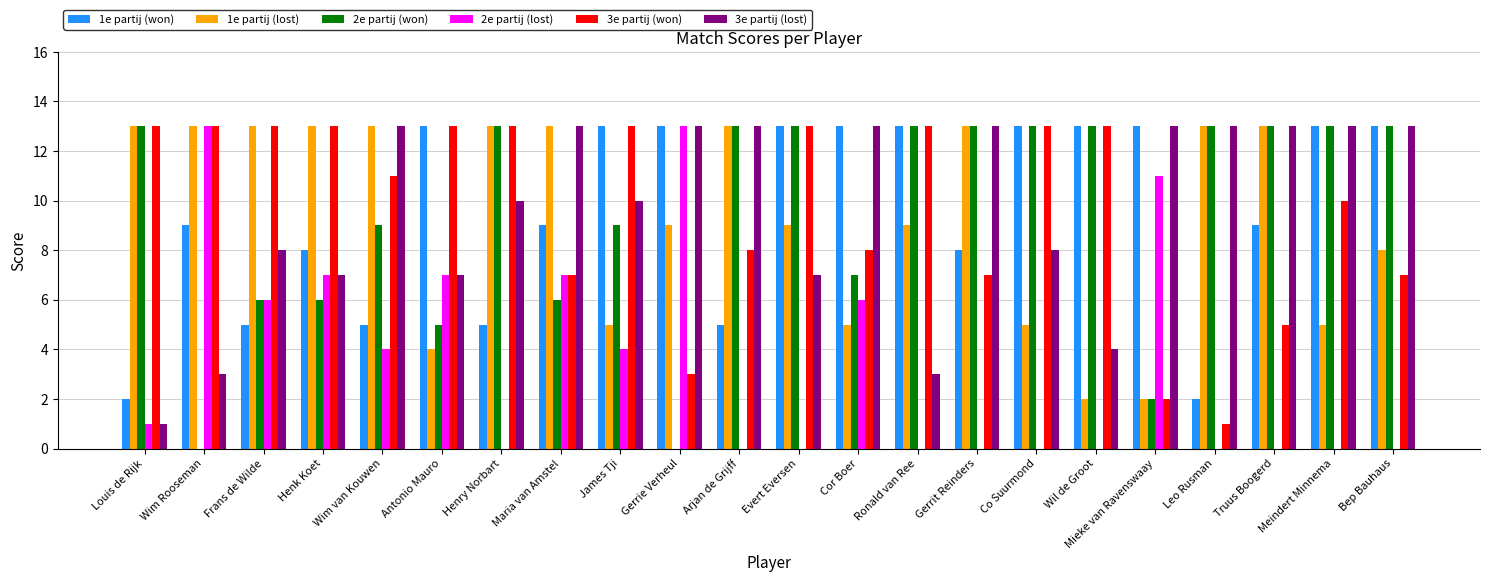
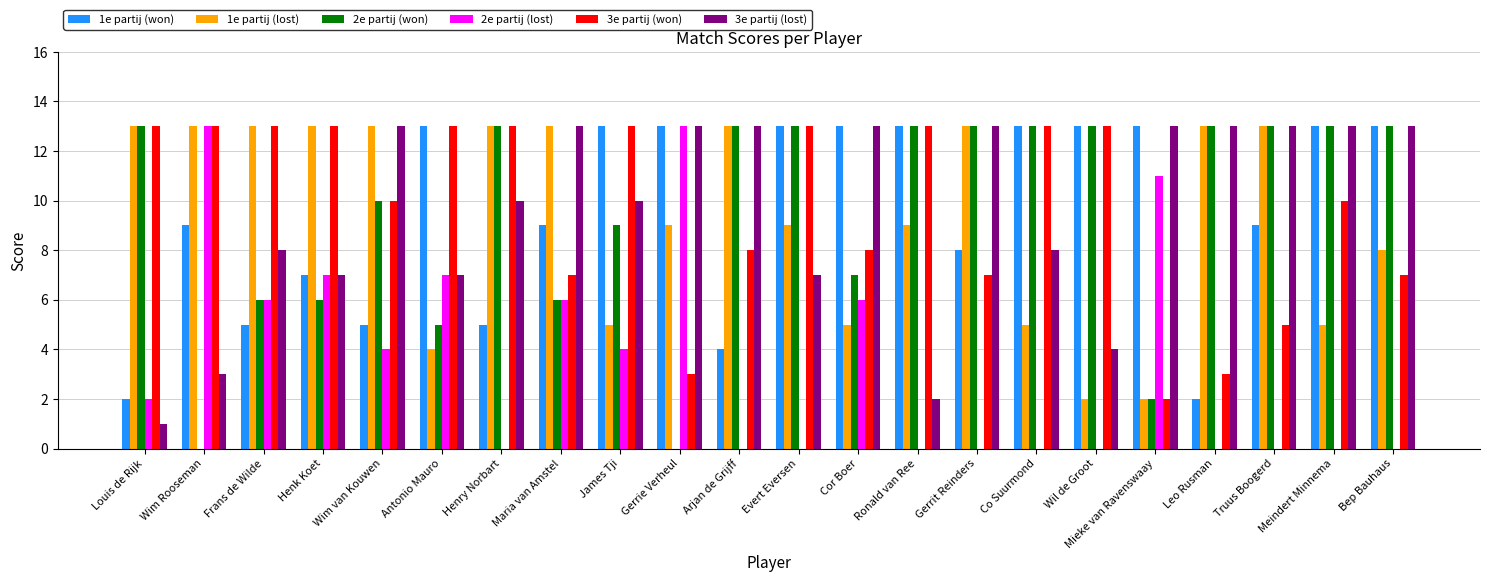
2e partij (lost), Louis de Rijk: 1 -> 2
1e partij (won), Henk Koet: 8 -> 7
2e partij (won), Wim van Kouwen: 9 -> 10
3e partij (won), Wim van Kouwen: 11 -> 10
2e partij (lost), Maria van Amstel: 7 -> 6
1e partij (won), Arjan de Grijff: 5 -> 4
3e partij (lost), Ronald van Ree: 3 -> 2
3e partij (won), Leo Rusman: 1 -> 3
